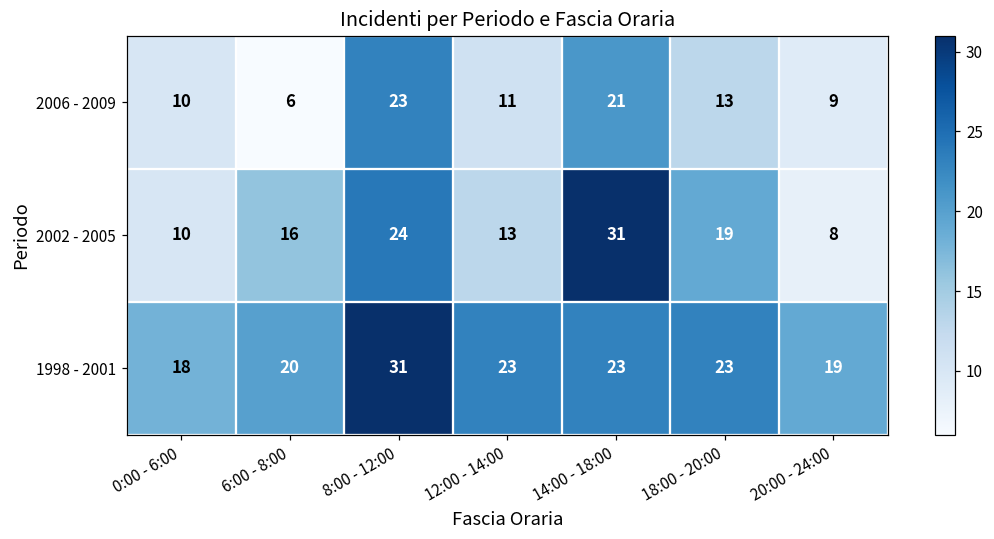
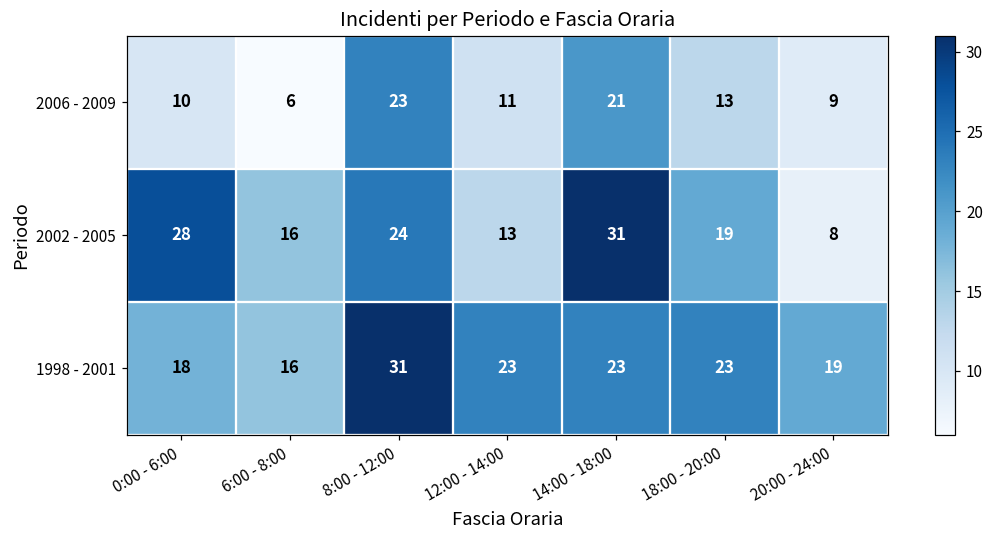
2002 - 2005, 0:00 - 6:00: 10 -> 28
1998 - 2001, 6:00 - 8:00: 20 -> 16
